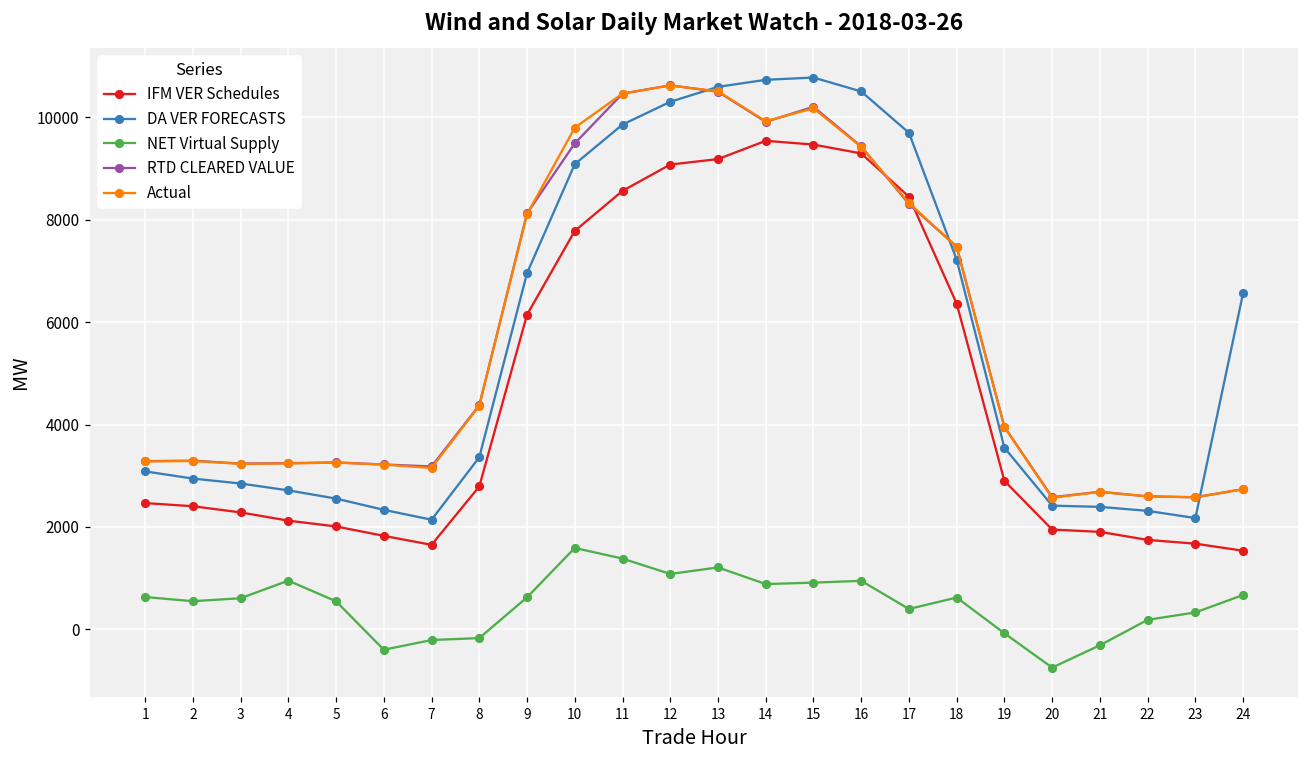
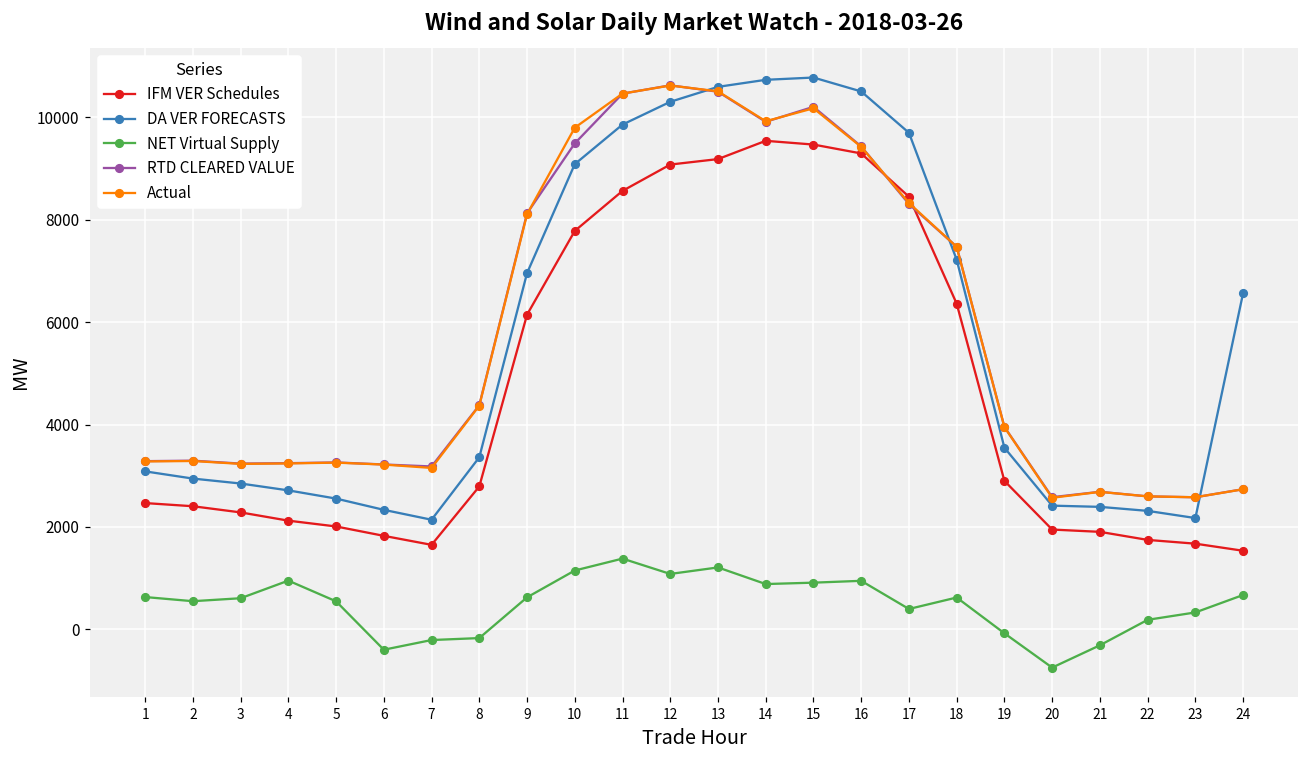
NET Virtual Supply, 10: 1600 -> 1100
